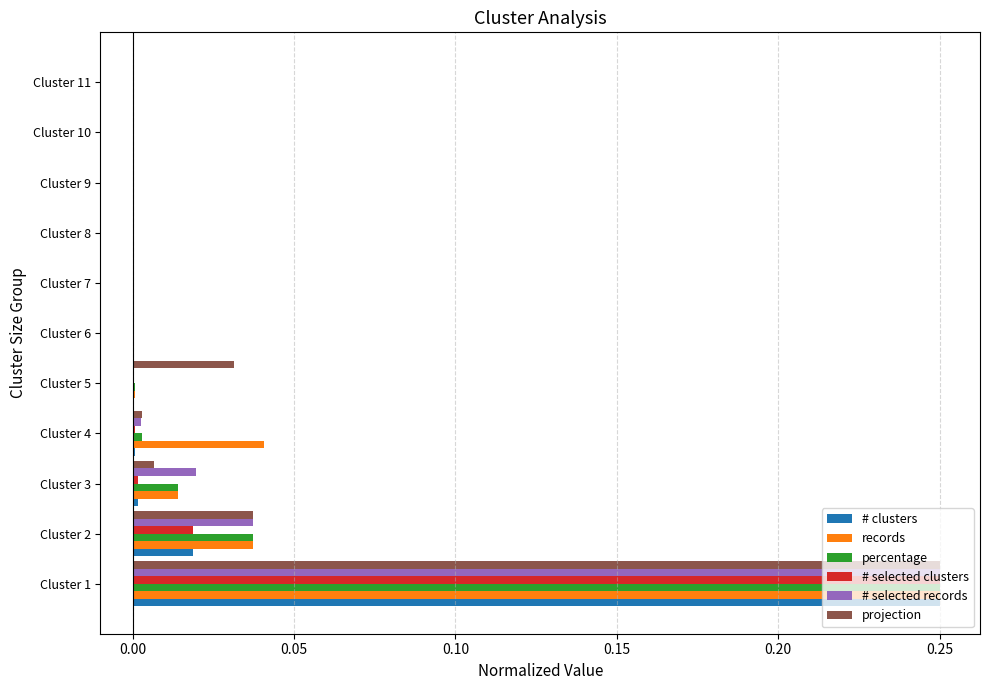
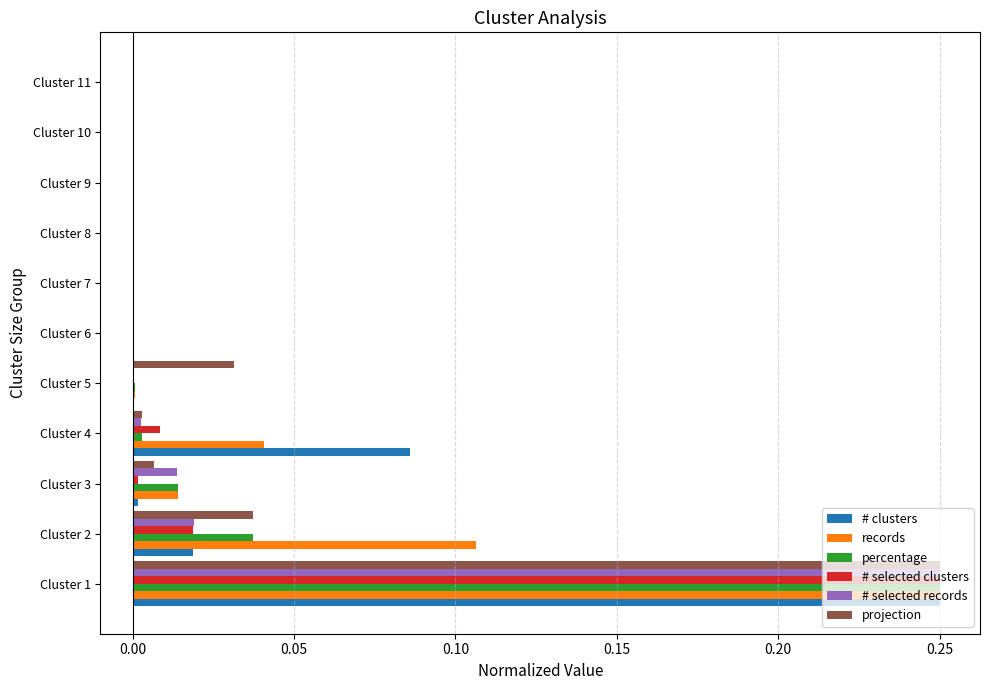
# selected clusters, Cluster 4: 0.001 -> 0.009
# clusters, Cluster 4: 0.001 -> 0.086
# selected records, Cluster 3: 0.020 -> 0.014
# selected records, Cluster 2: 0.037 -> 0.019
records, Cluster 2: 0.037 -> 0.106
